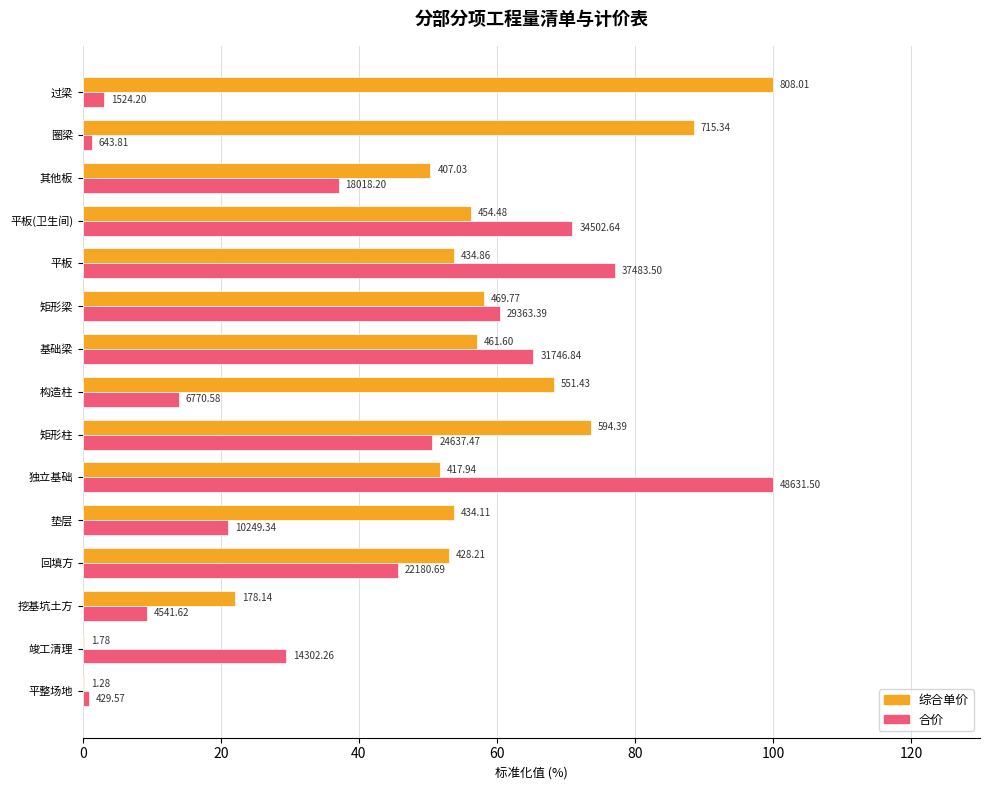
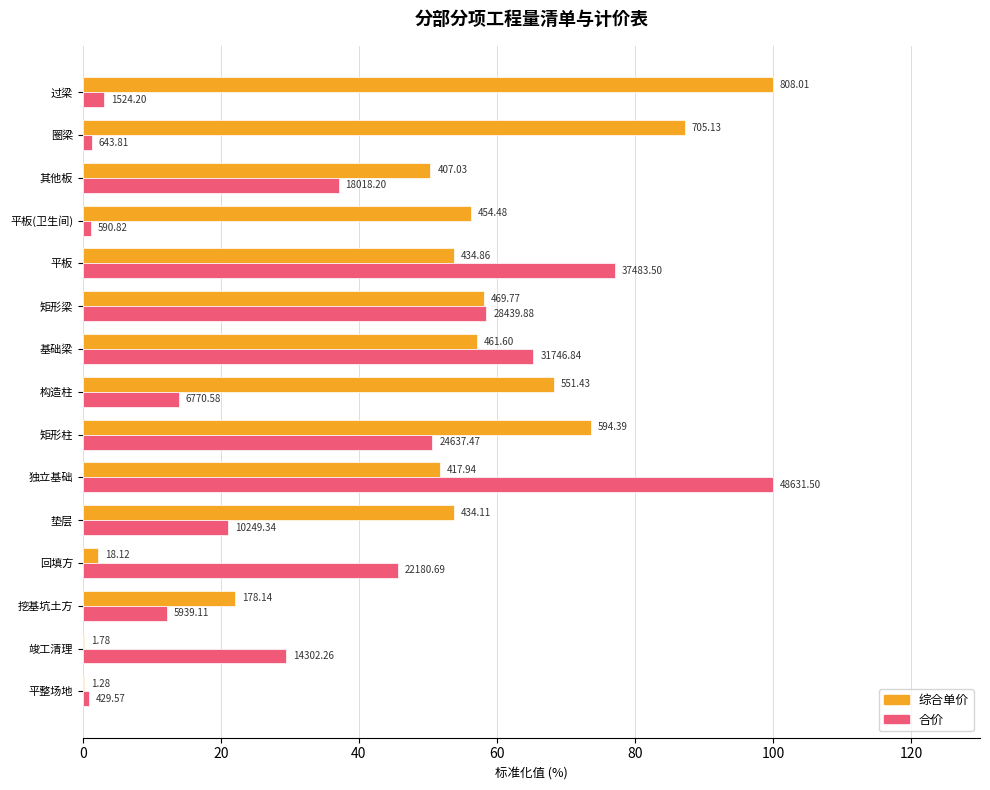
综合单价, 圈梁: 715.34 -> 705.13
合价, 平板(卫生间): 34502.64 -> 590.82
合价, 矩形梁: 29363.39 -> 28439.88
综合单价, 回填方: 428.21 -> 18.12
合价, 挖基坑土方: 4541.62 -> 5939.11
